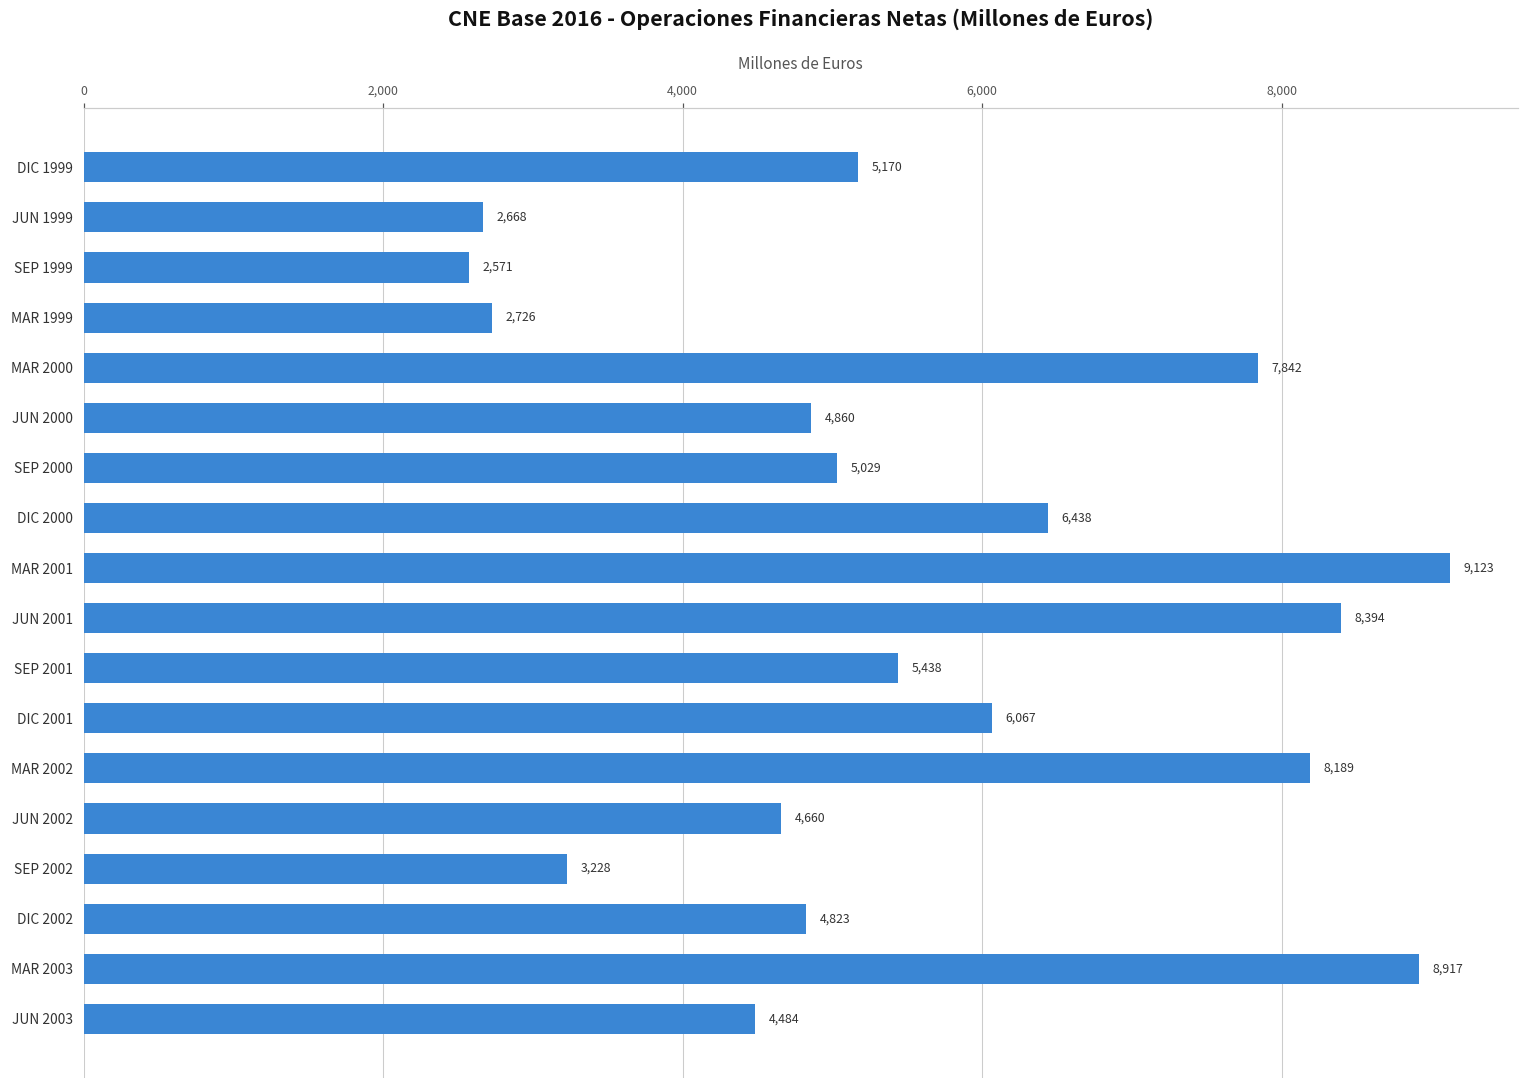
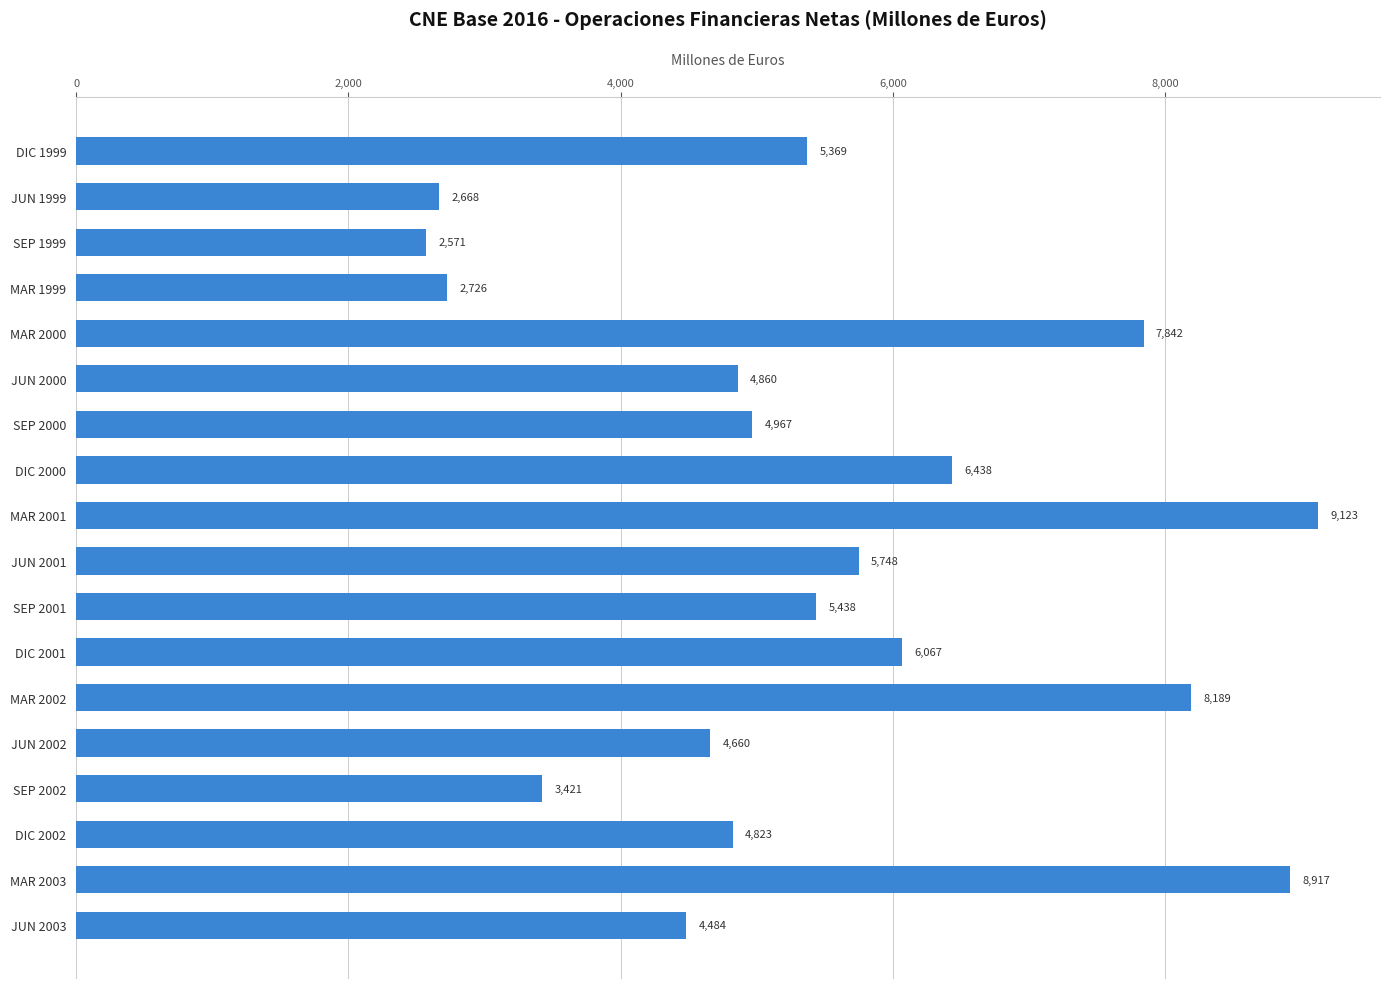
DIC 1999: 5,170 -> 5,369
SEP 2000: 5,029 -> 4,967
JUN 2001: 8,394 -> 5,748
SEP 2002: 3,228 -> 3,421
